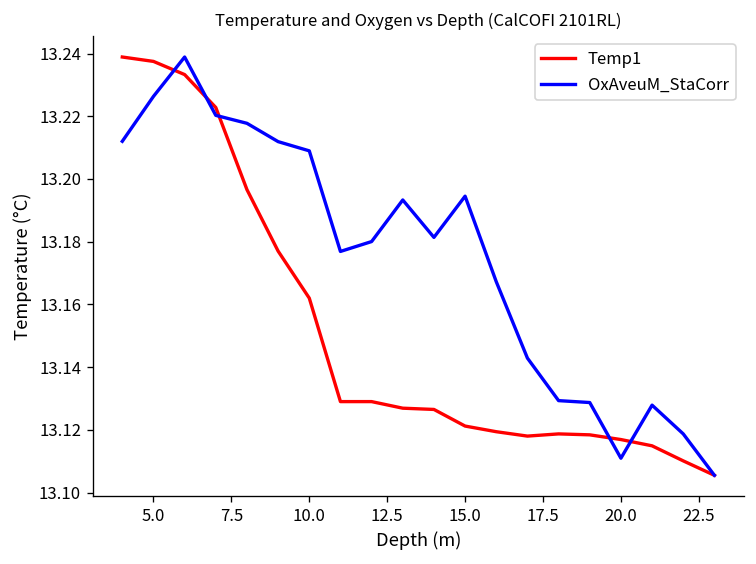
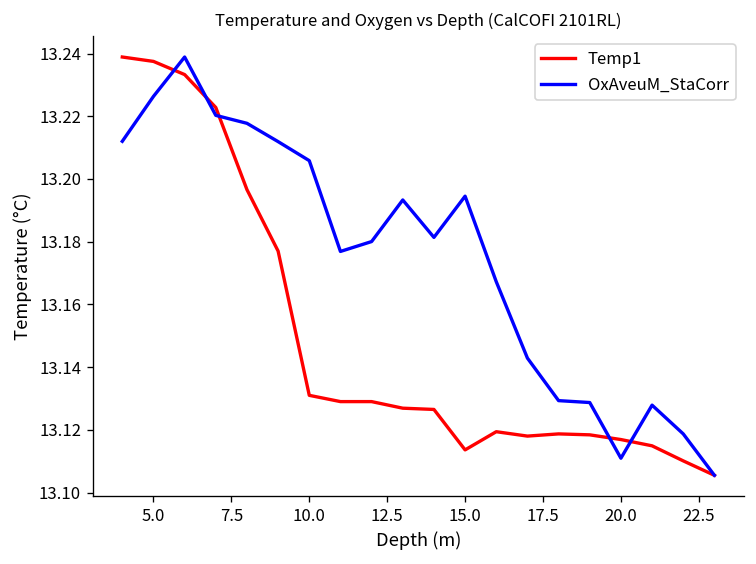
Temp1, 10.0: 13.162 -> 13.131
OxAveuM_StaCorr, 10.0: 13.209 -> 13.206
Temp1, 15.0: 13.121 -> 13.114
